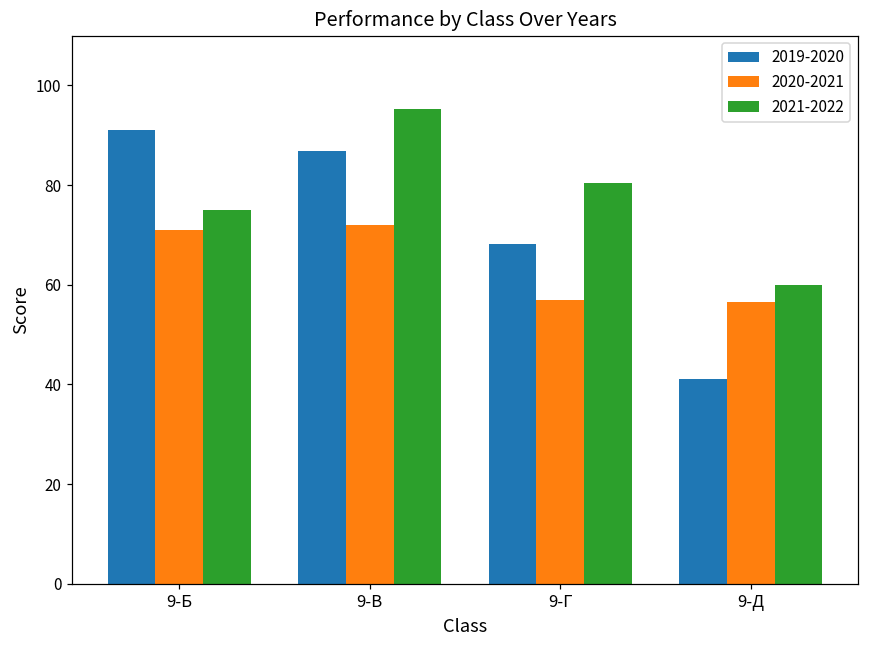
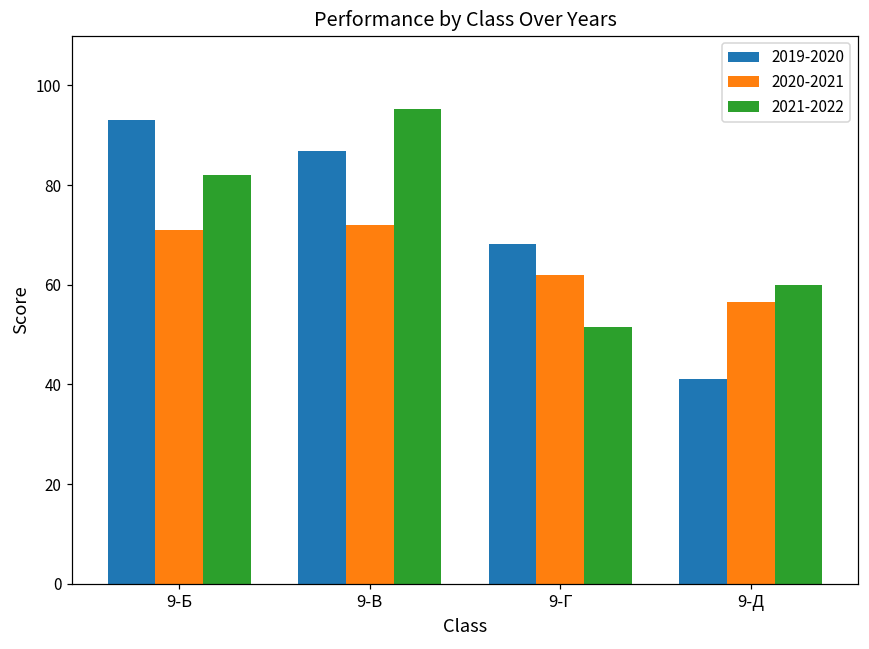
2019-2020, 9-Б: 91 -> 93
2021-2022, 9-Б: 75 -> 82
2020-2021, 9-Г: 57 -> 62
2021-2022, 9-Г: 81 -> 52
